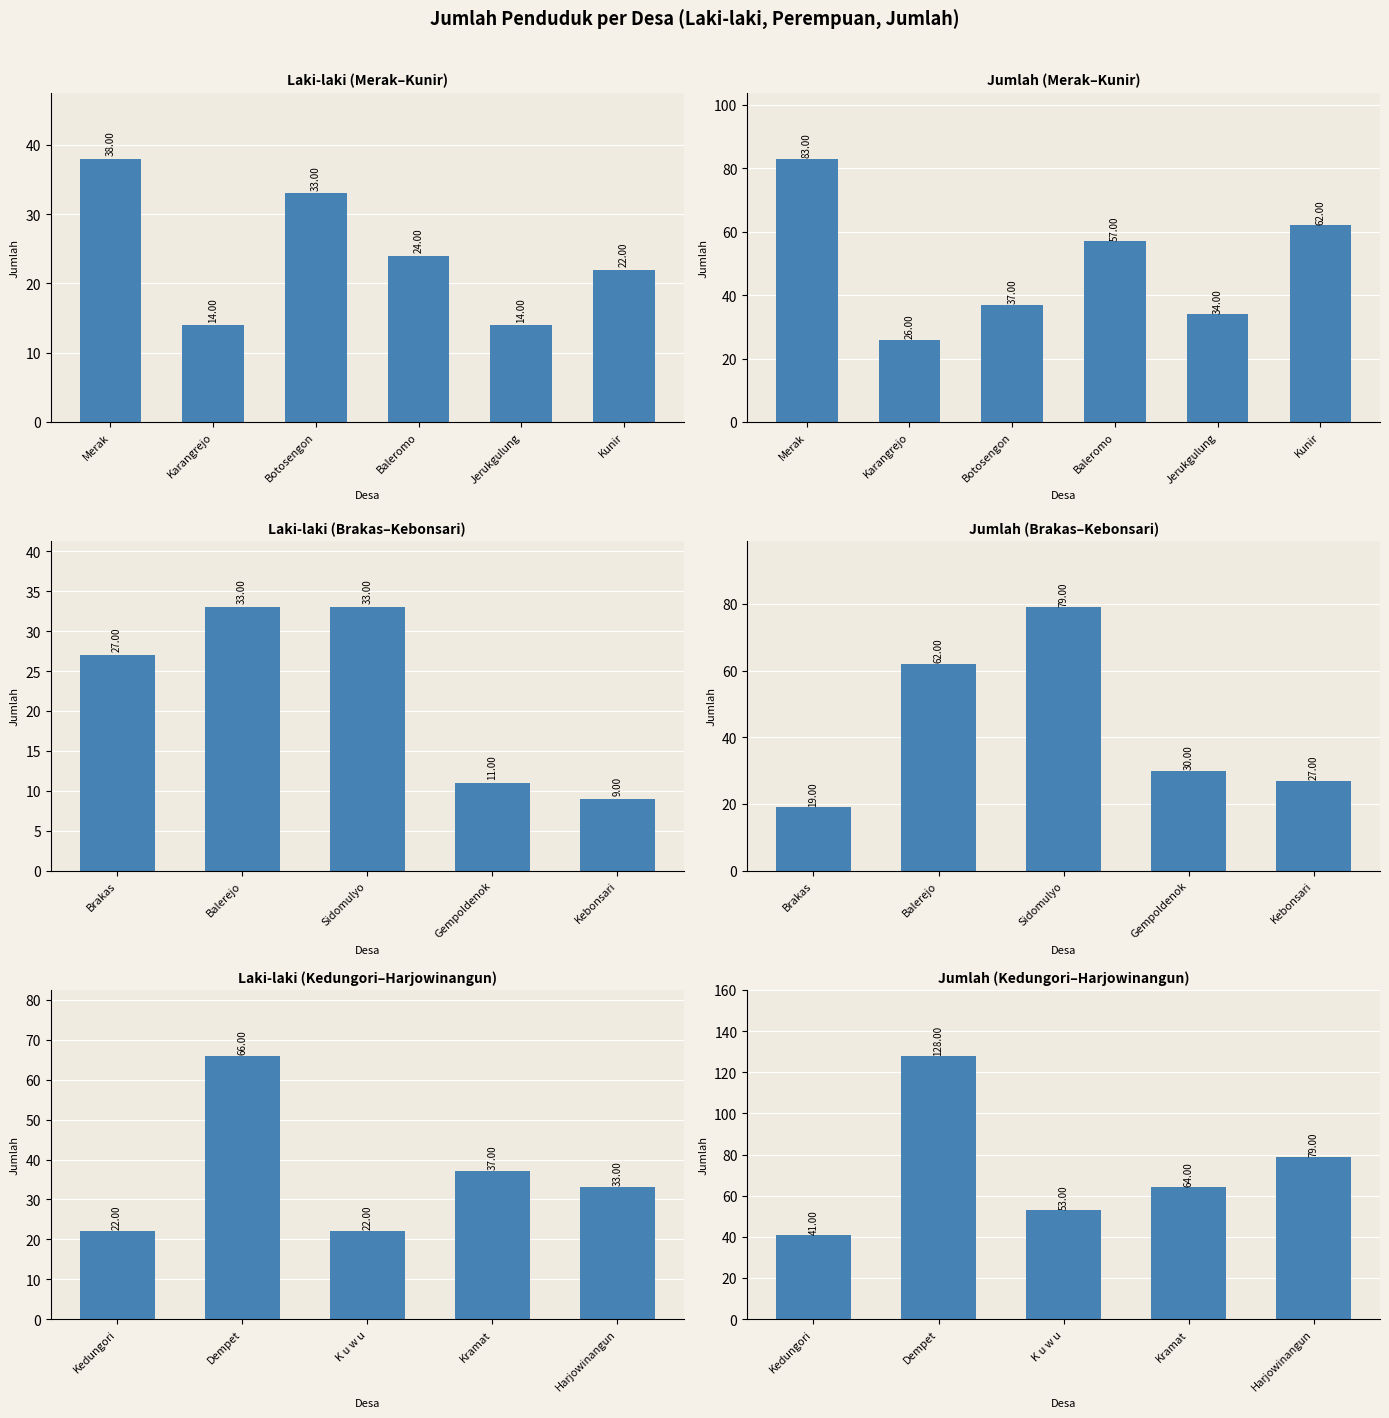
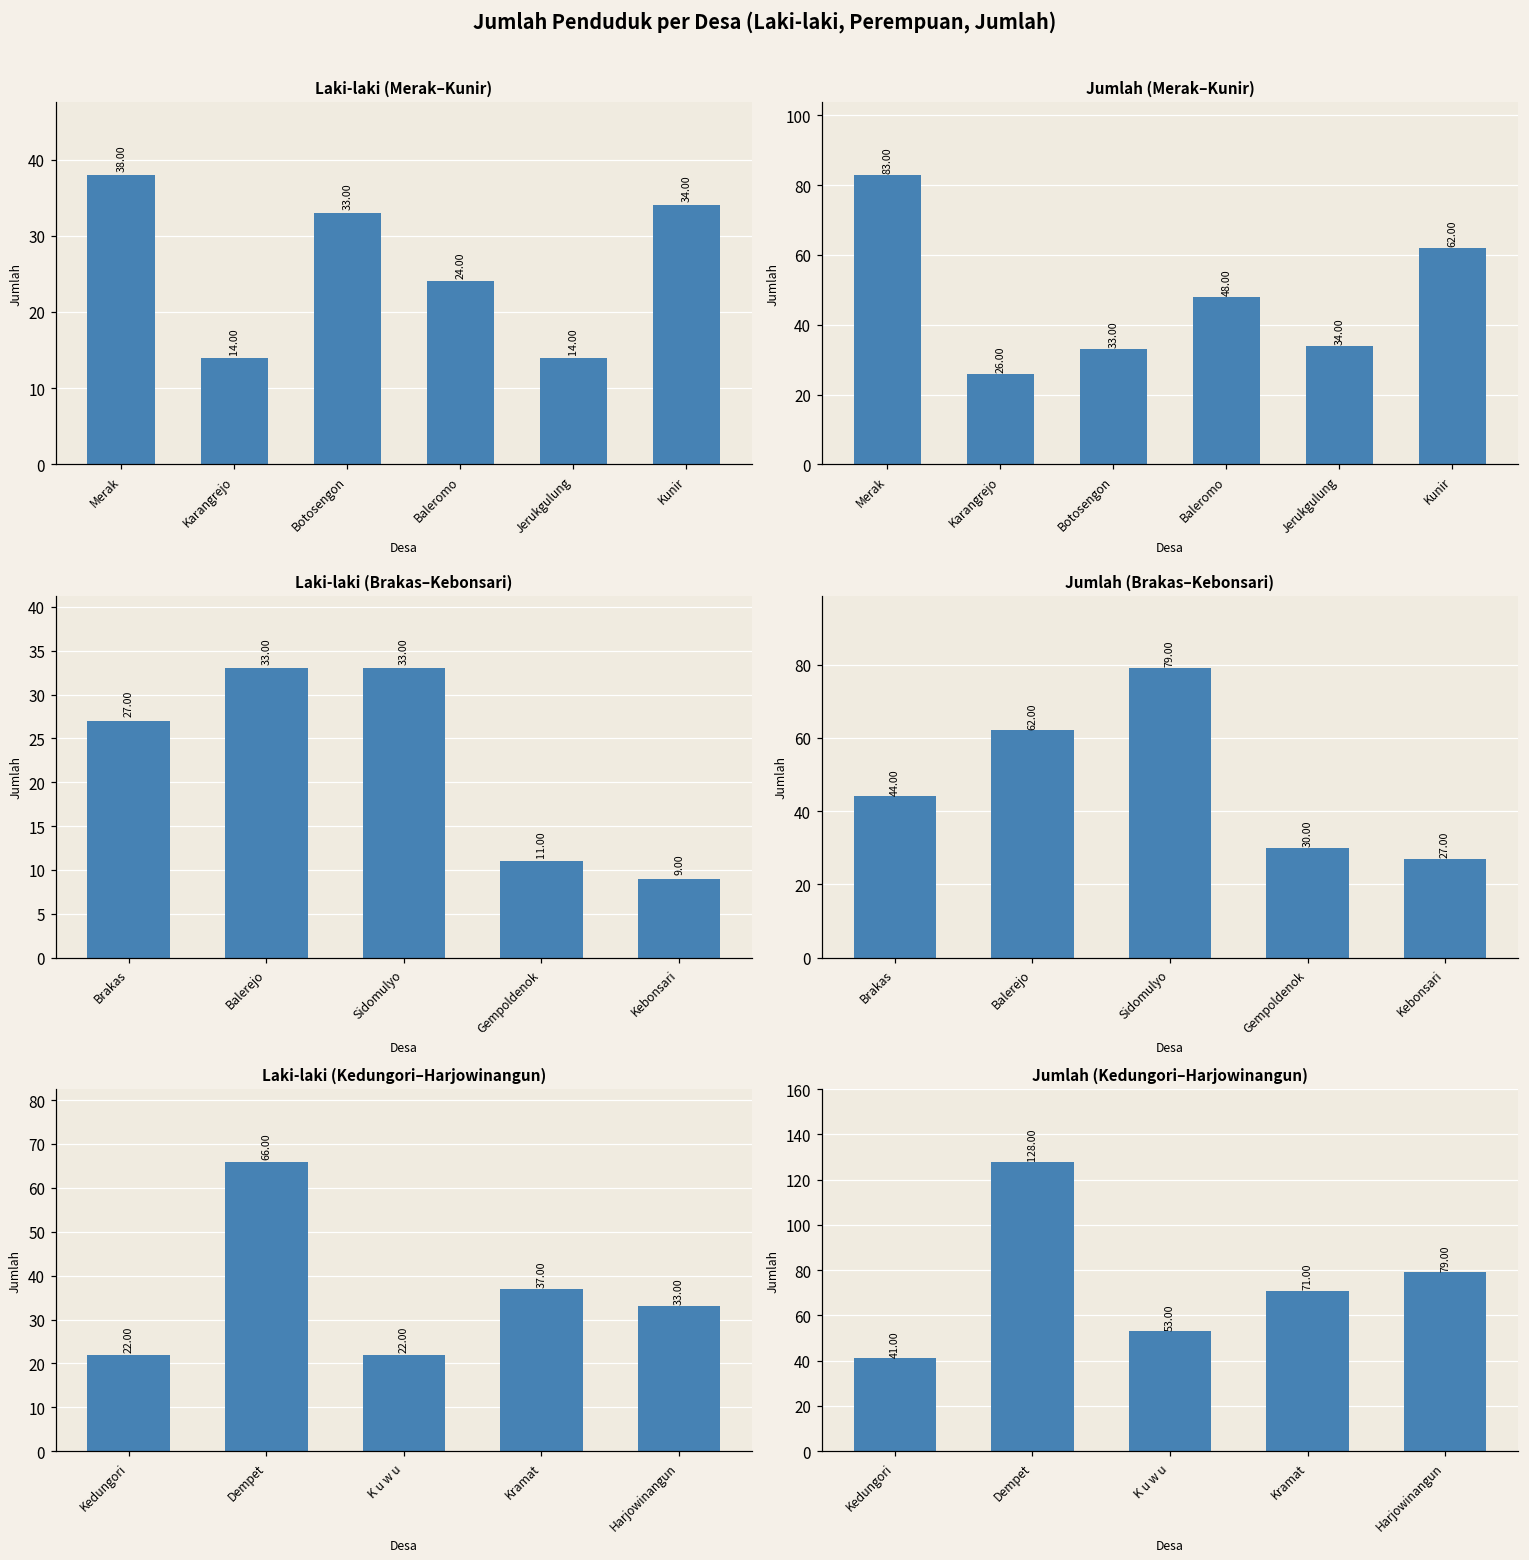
Laki-laki (Merak–Kunir), Kunir: 22.00 -> 34.00
Jumlah (Merak–Kunir), Botosengon: 37.00 -> 33.00
Jumlah (Merak–Kunir), Baleromo: 57.00 -> 48.00
Jumlah (Brakas–Kebonsari), Brakas: 19.00 -> 44.00
Jumlah (Kedungori–Harjowinangun), Kramat: 64.00 -> 71.00
